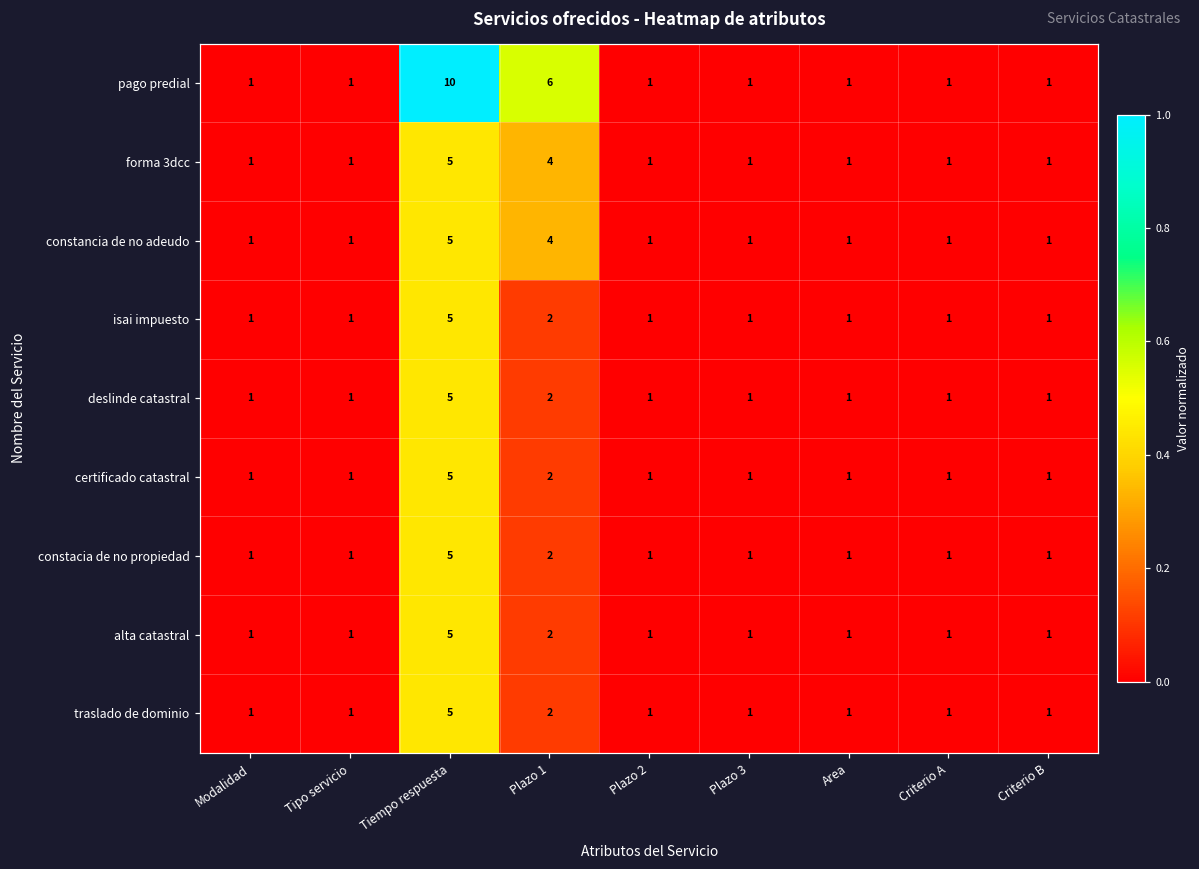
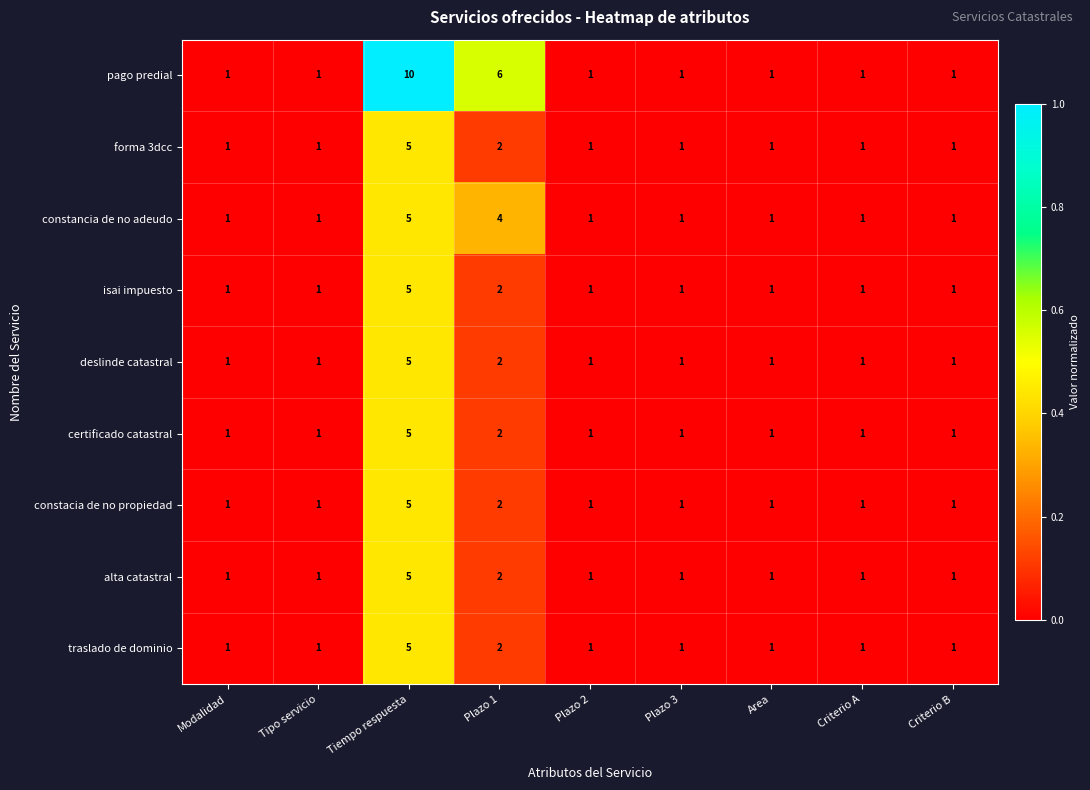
forma 3dcc, Plazo 1: 4 -> 2
